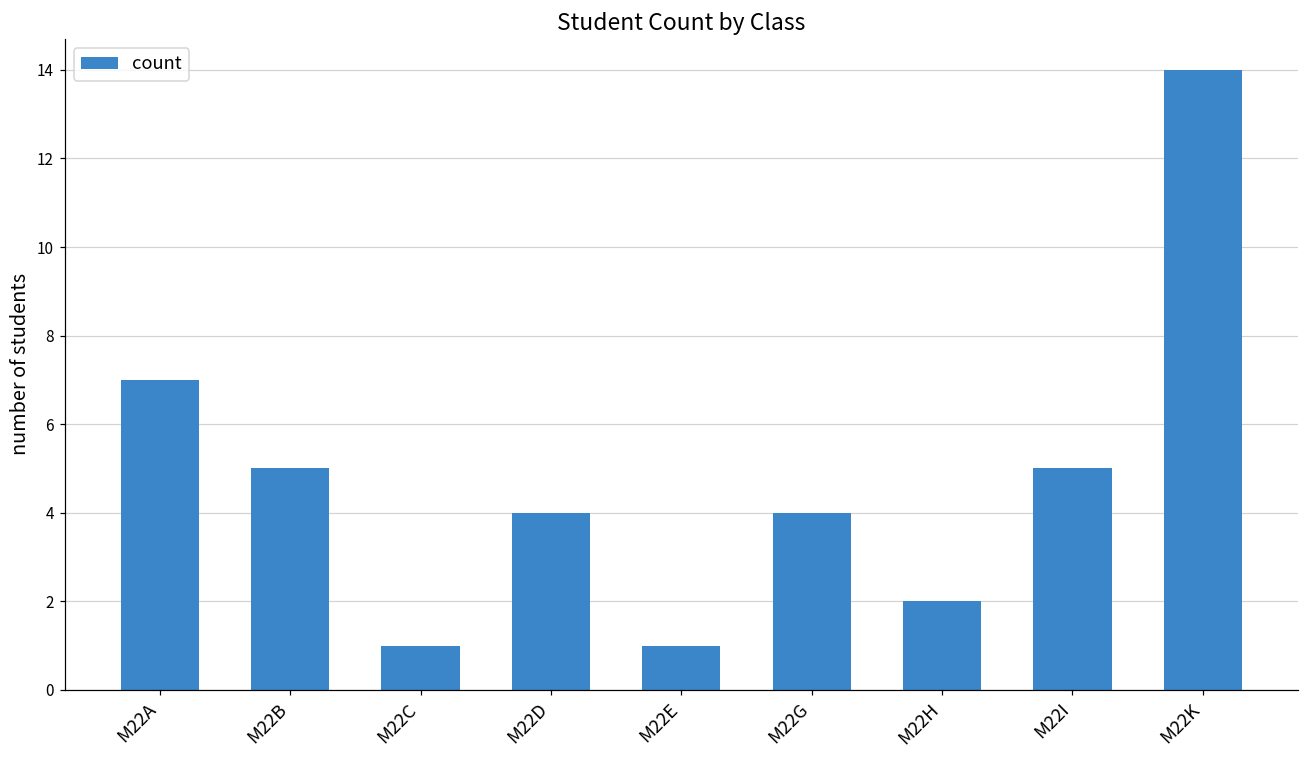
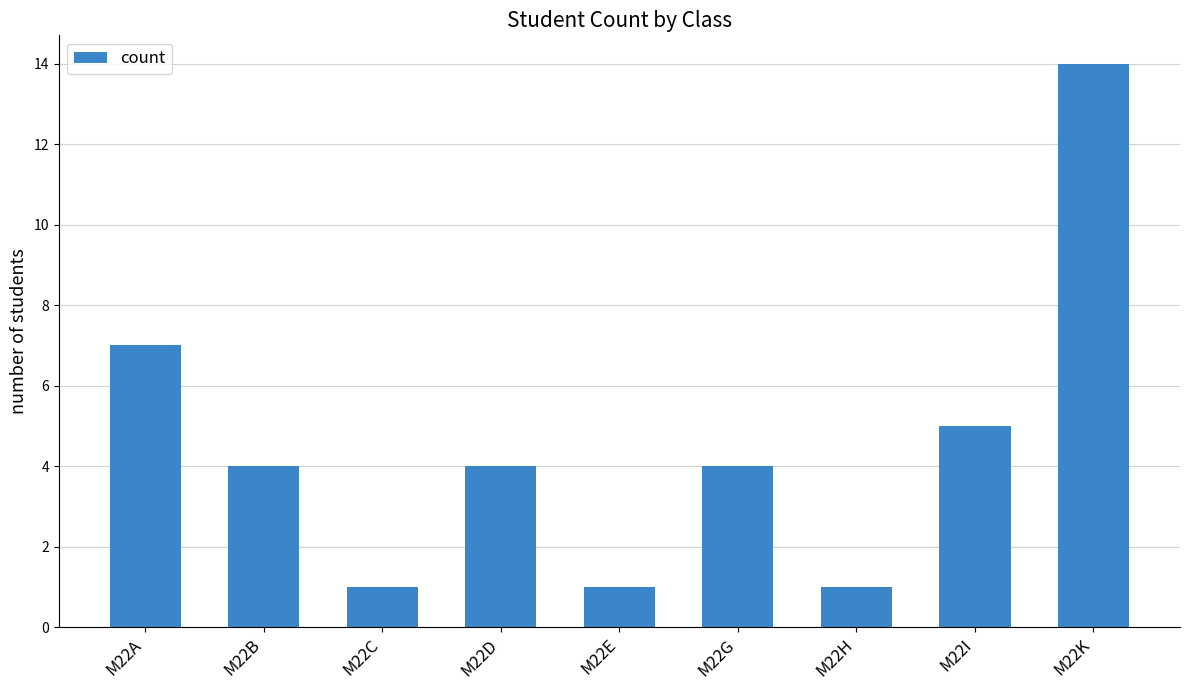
M22B: 5 -> 4
M22H: 2 -> 1
